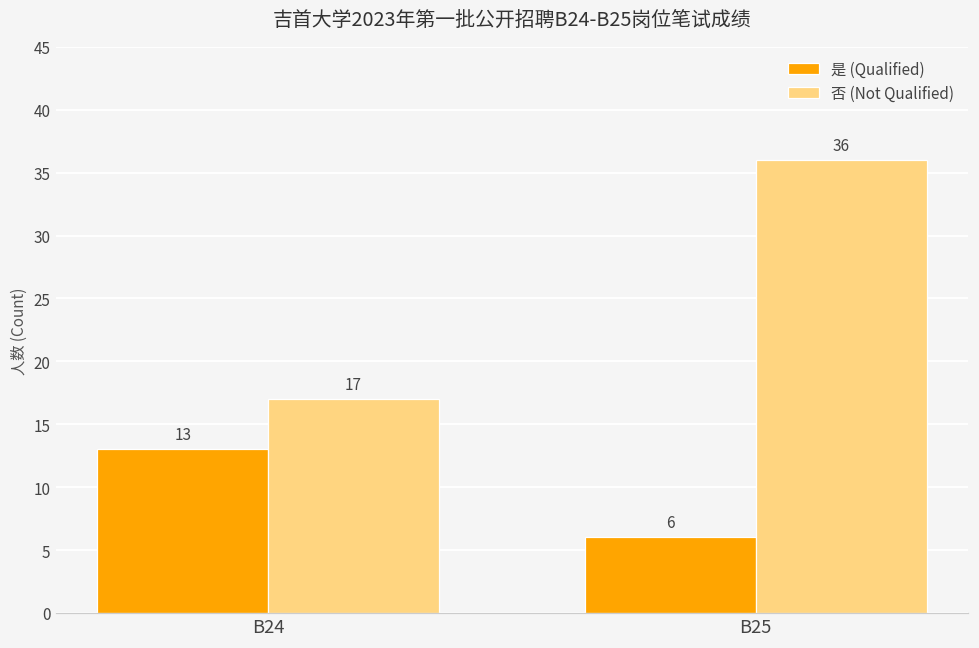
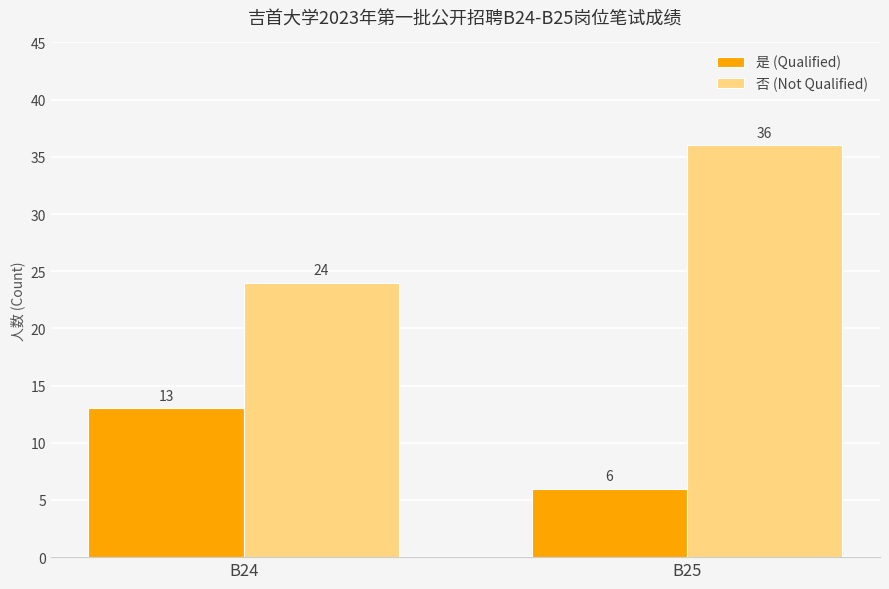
否 (Not Qualified), B24: 17 -> 24
